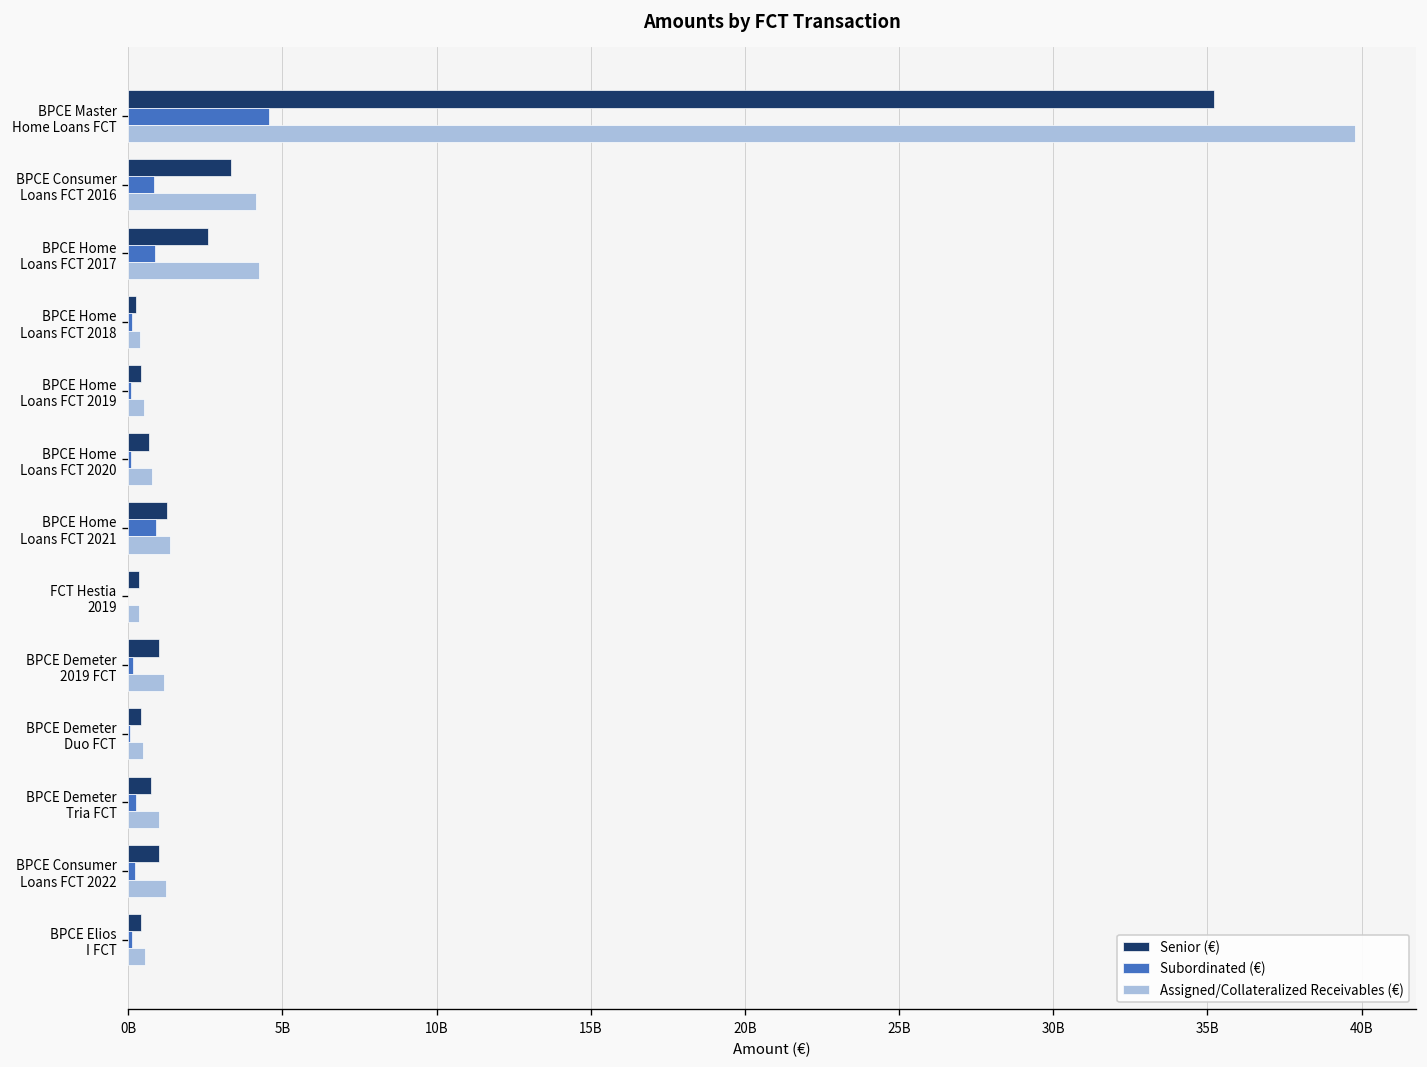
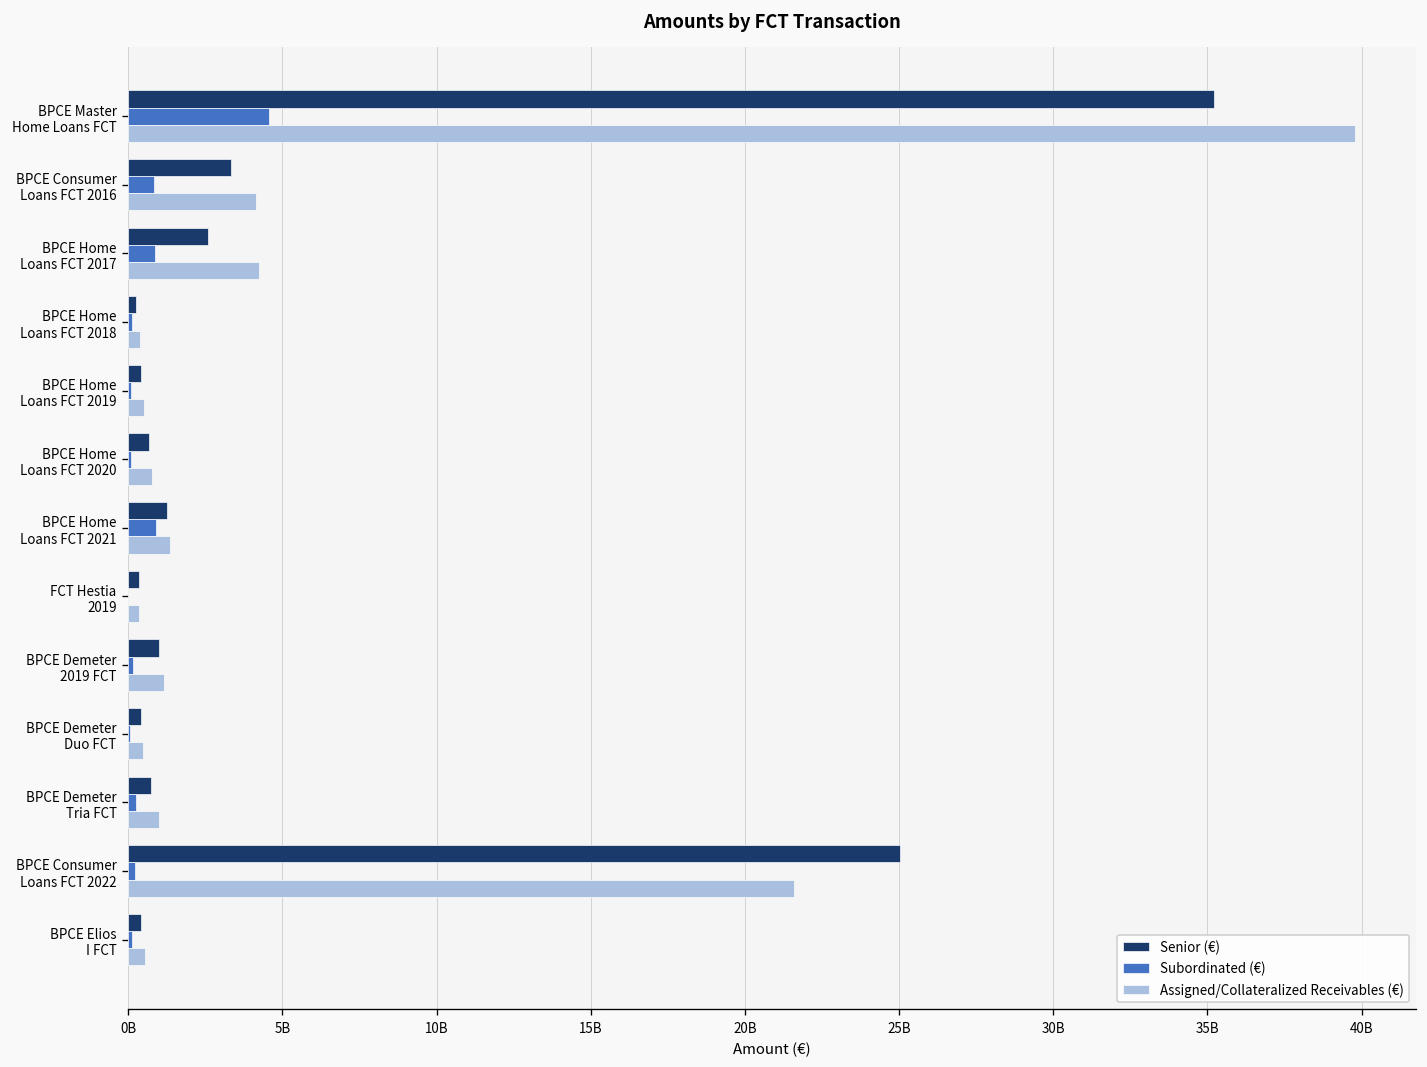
Senior (€), BPCE Consumer Loans FCT 2022: 1000000000 -> 25000000000
Assigned/Collateralized Receivables (€), BPCE Consumer Loans FCT 2022: 1200000000 -> 21600000000
